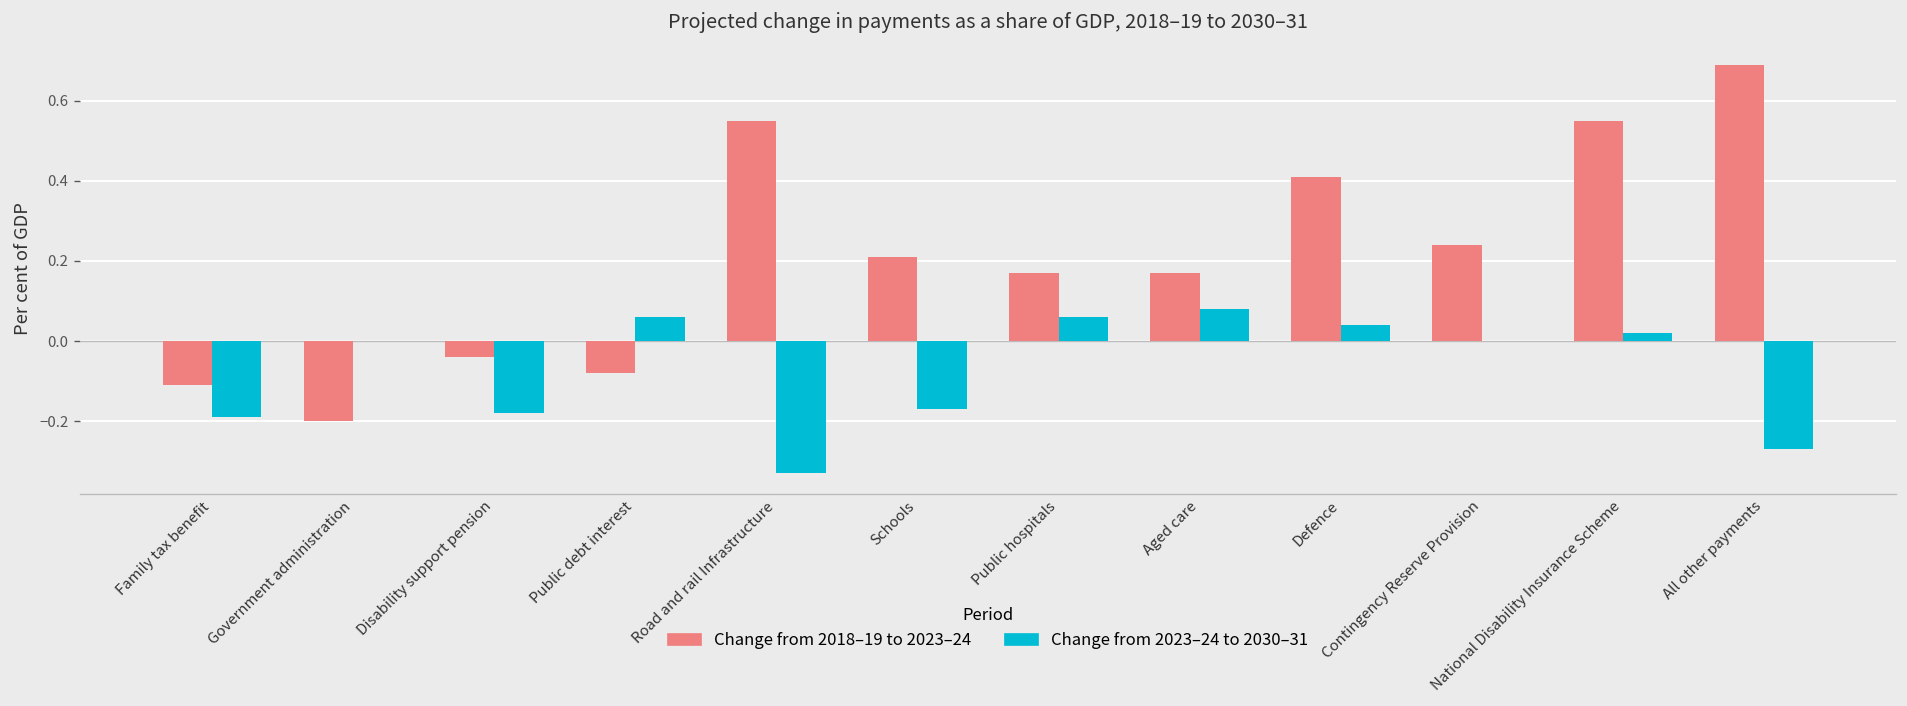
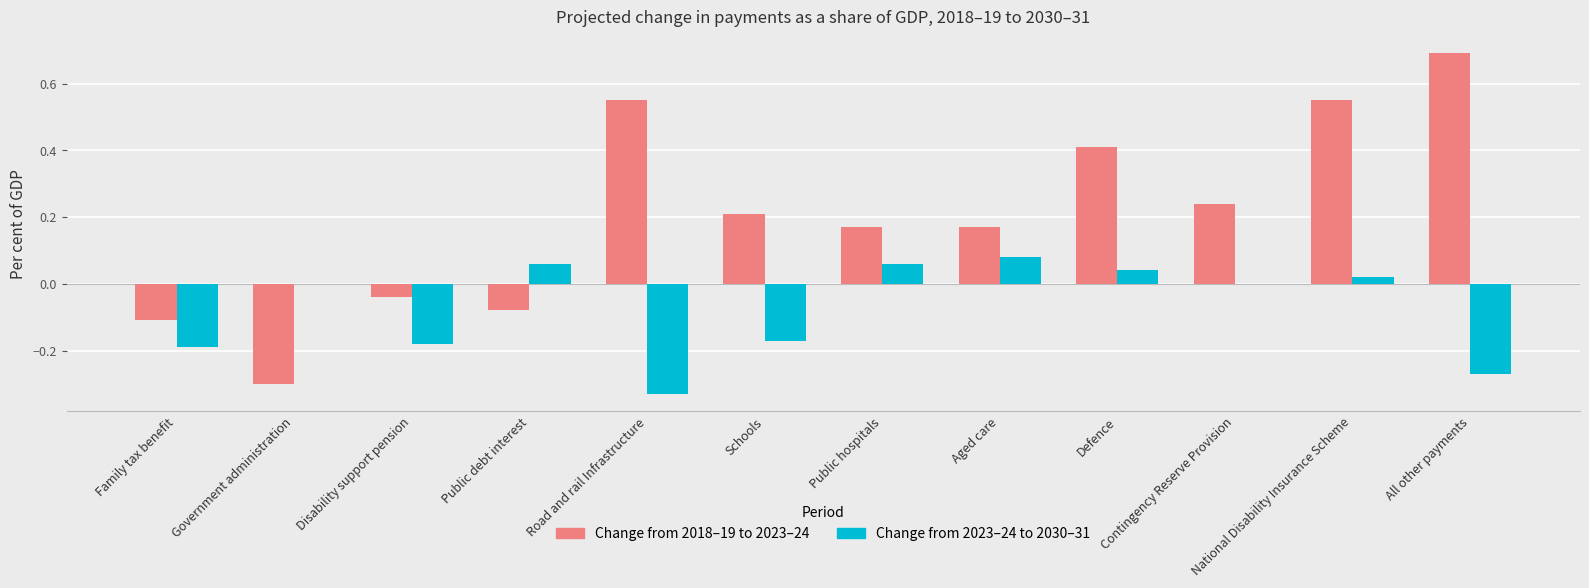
Change from 2018–19 to 2023–24, Government administration: -0.2 -> -0.3
